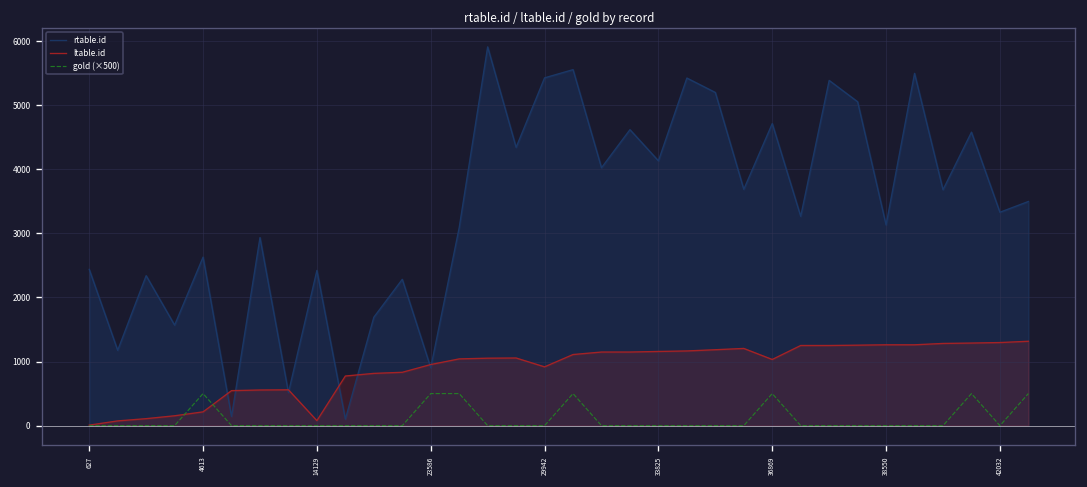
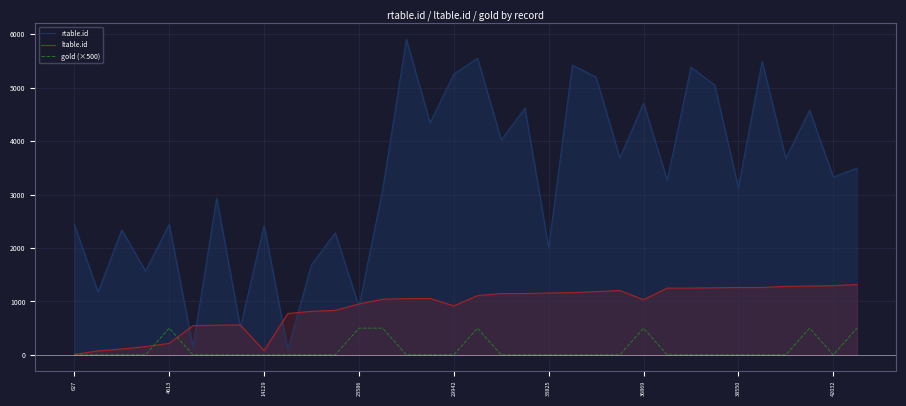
rtable.id, 4613: 2600 -> 2400
rtable.id, 29942: 5400 -> 5300
rtable.id, 33825: 4100 -> 2000
